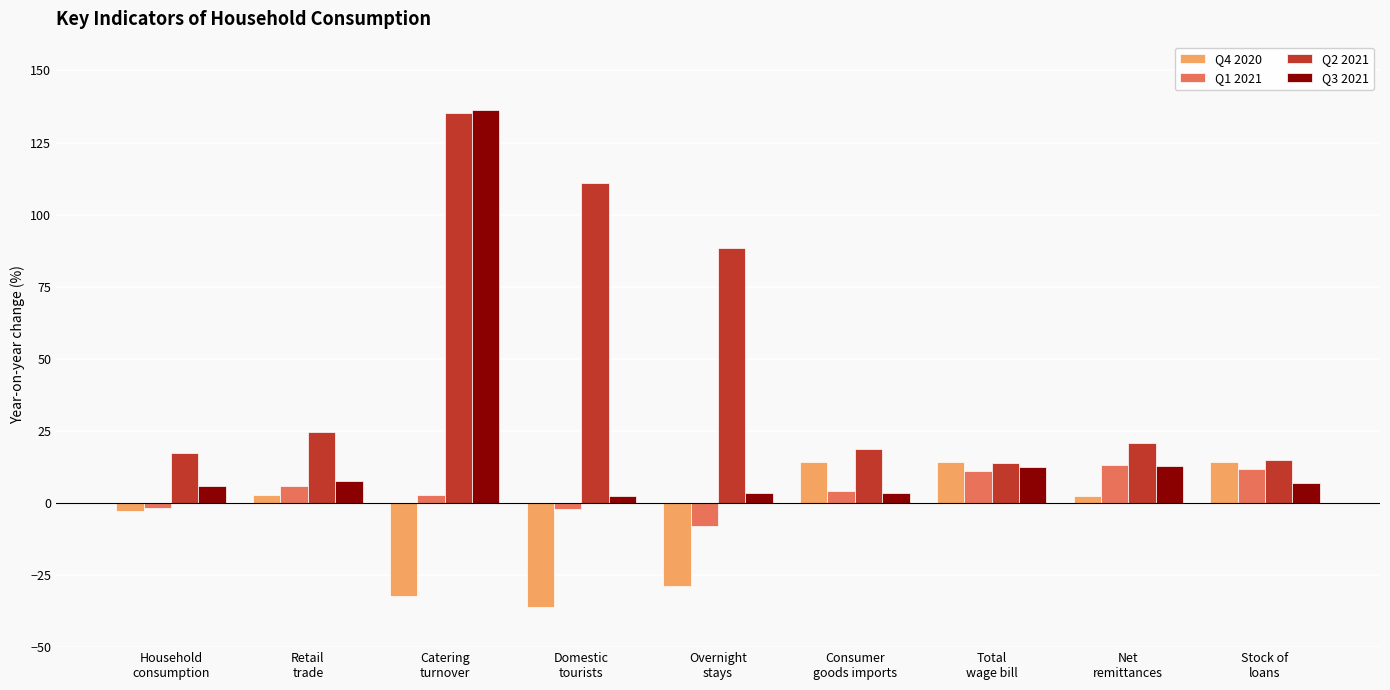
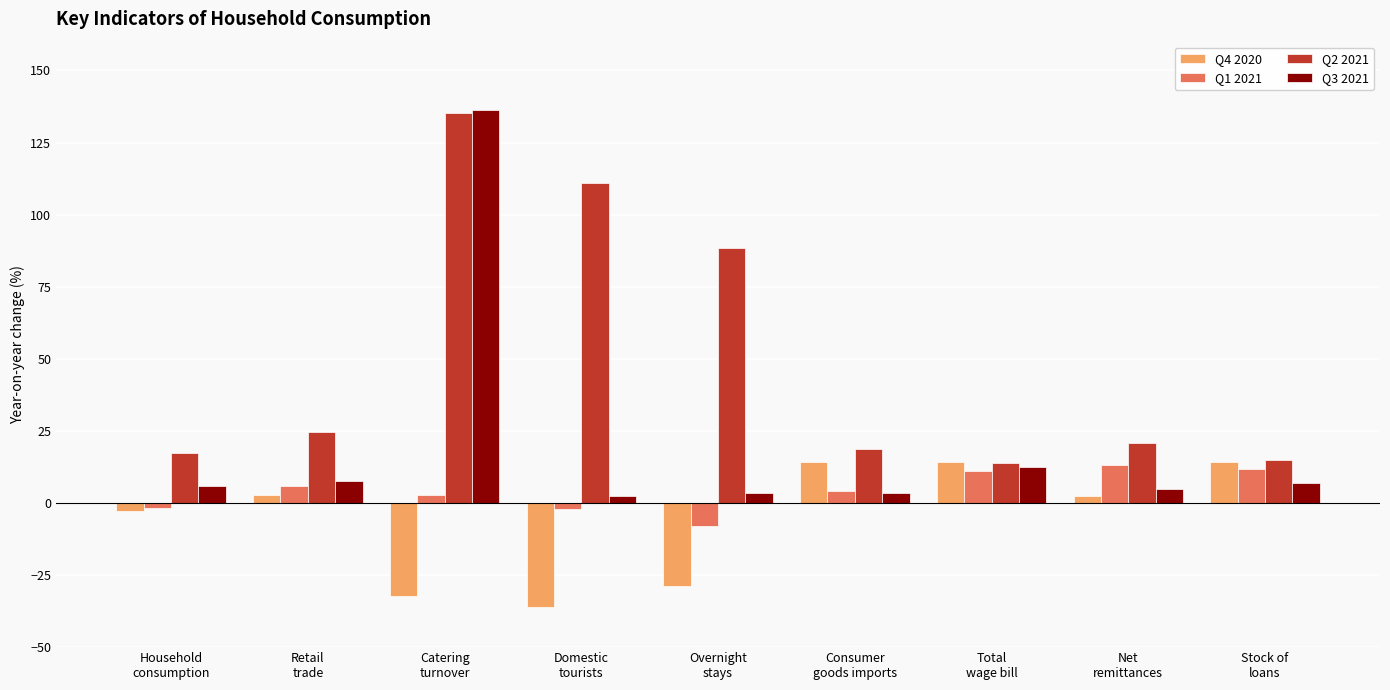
Q3 2021, Net remittances: 13 -> 5
